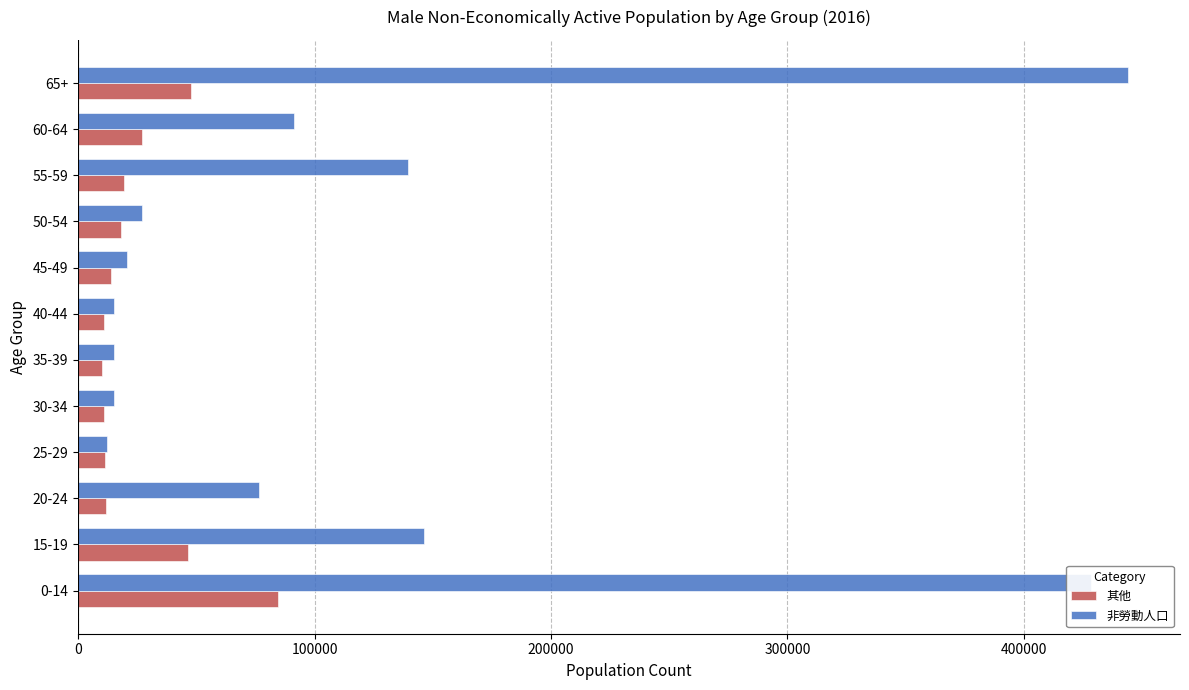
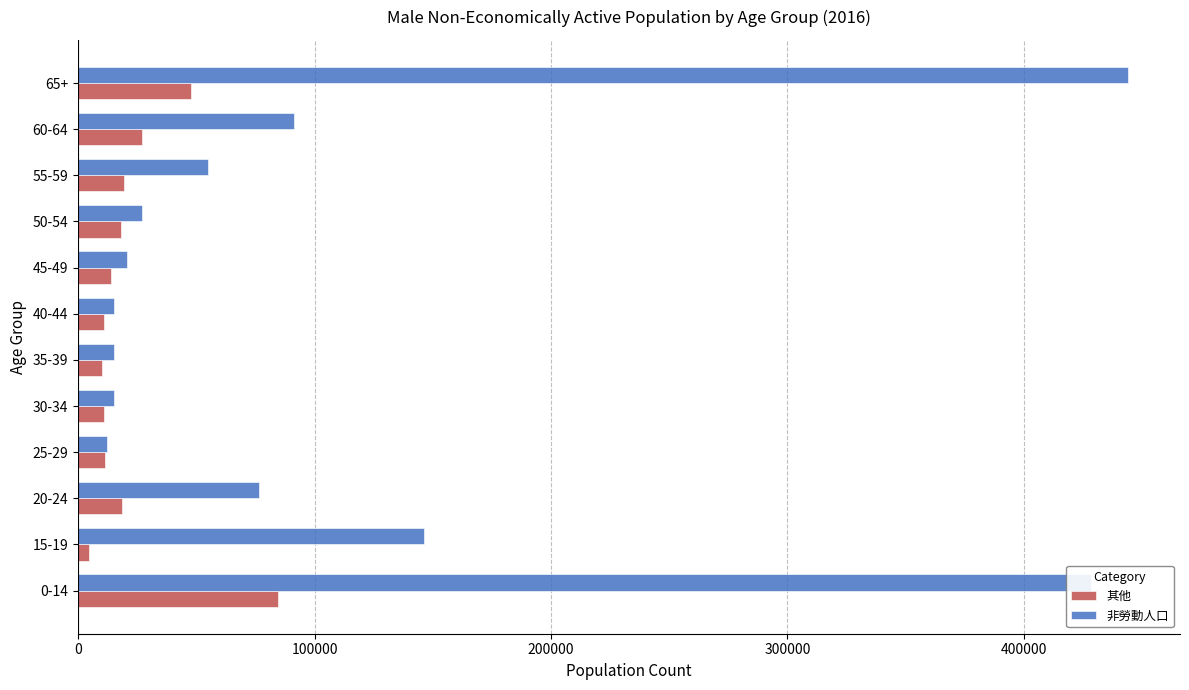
非勞動人口, 55-59: 140000 -> 55000
其他, 20-24: 12000 -> 18000
其他, 15-19: 46000 -> 5000
